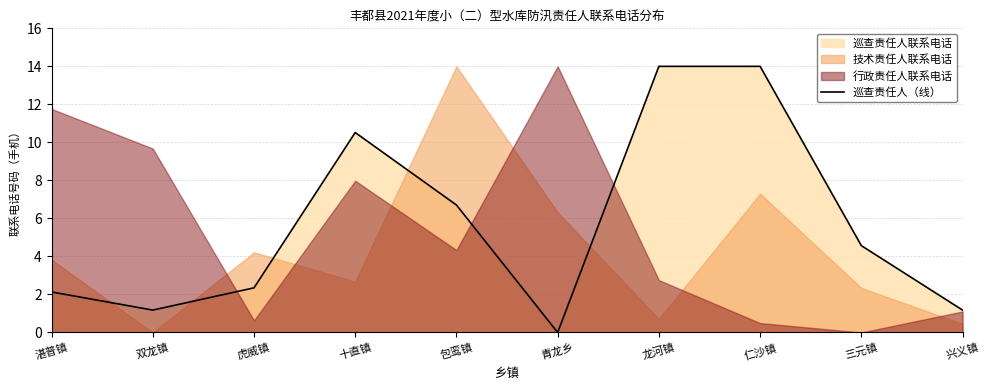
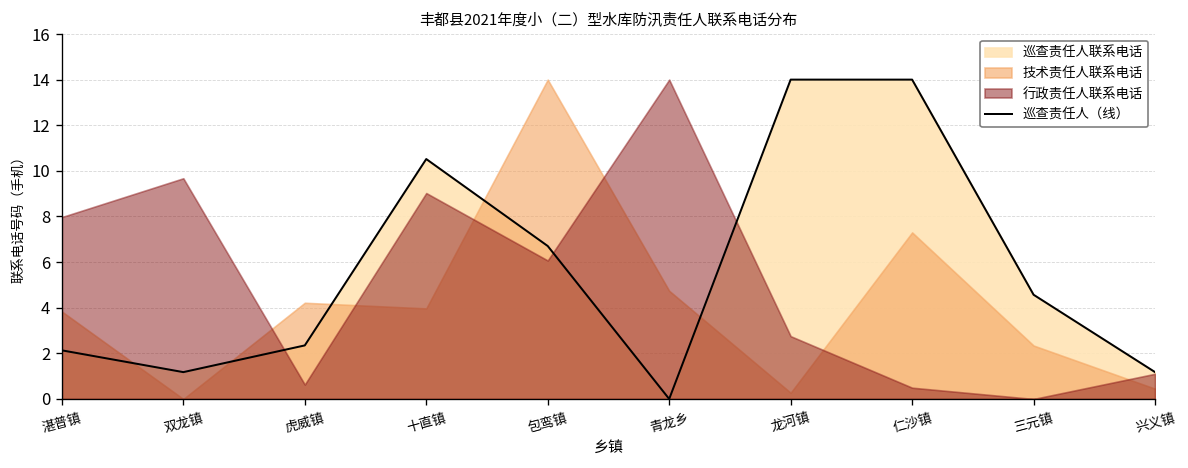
行政责任人联系电话, 湛普镇: 11.8 -> 8.0
技术责任人联系电话, 十直镇: 2.7 -> 4.0
行政责任人联系电话, 十直镇: 8.0 -> 9.0
行政责任人联系电话, 包鸾镇: 4.3 -> 6.1
技术责任人联系电话, 青龙乡: 6.3 -> 4.7
技术责任人联系电话, 龙河镇: 0.7 -> 0.3
